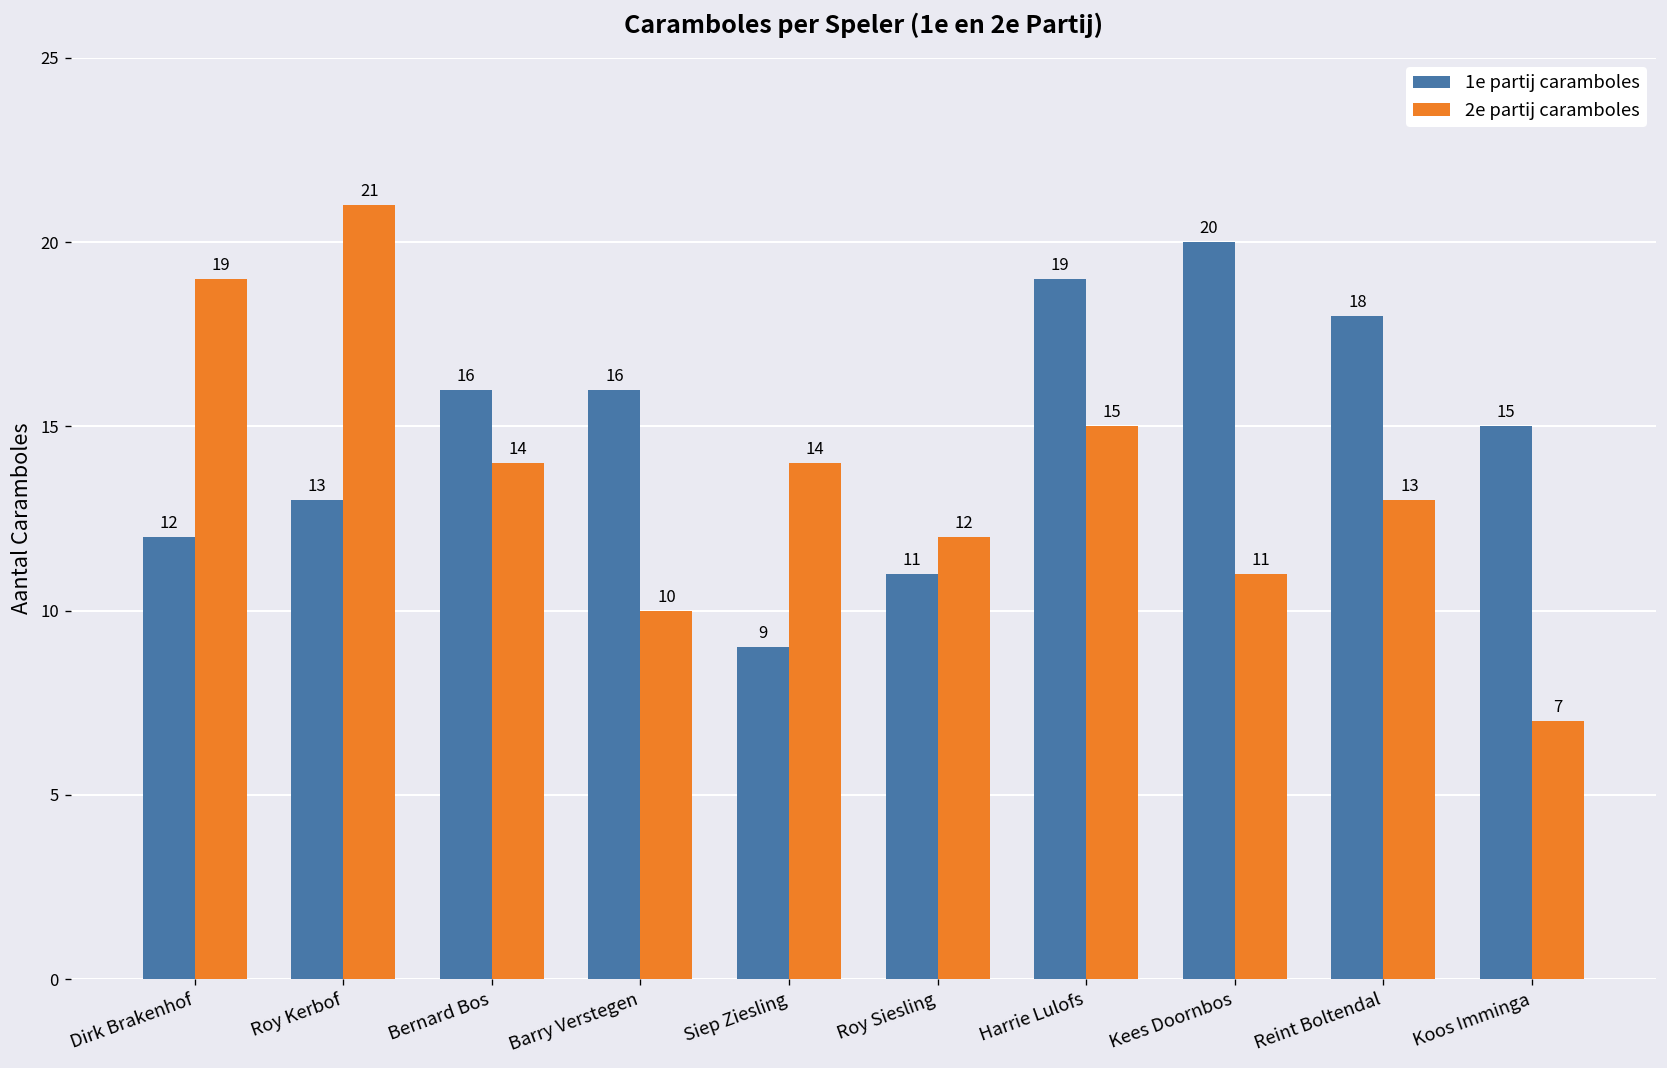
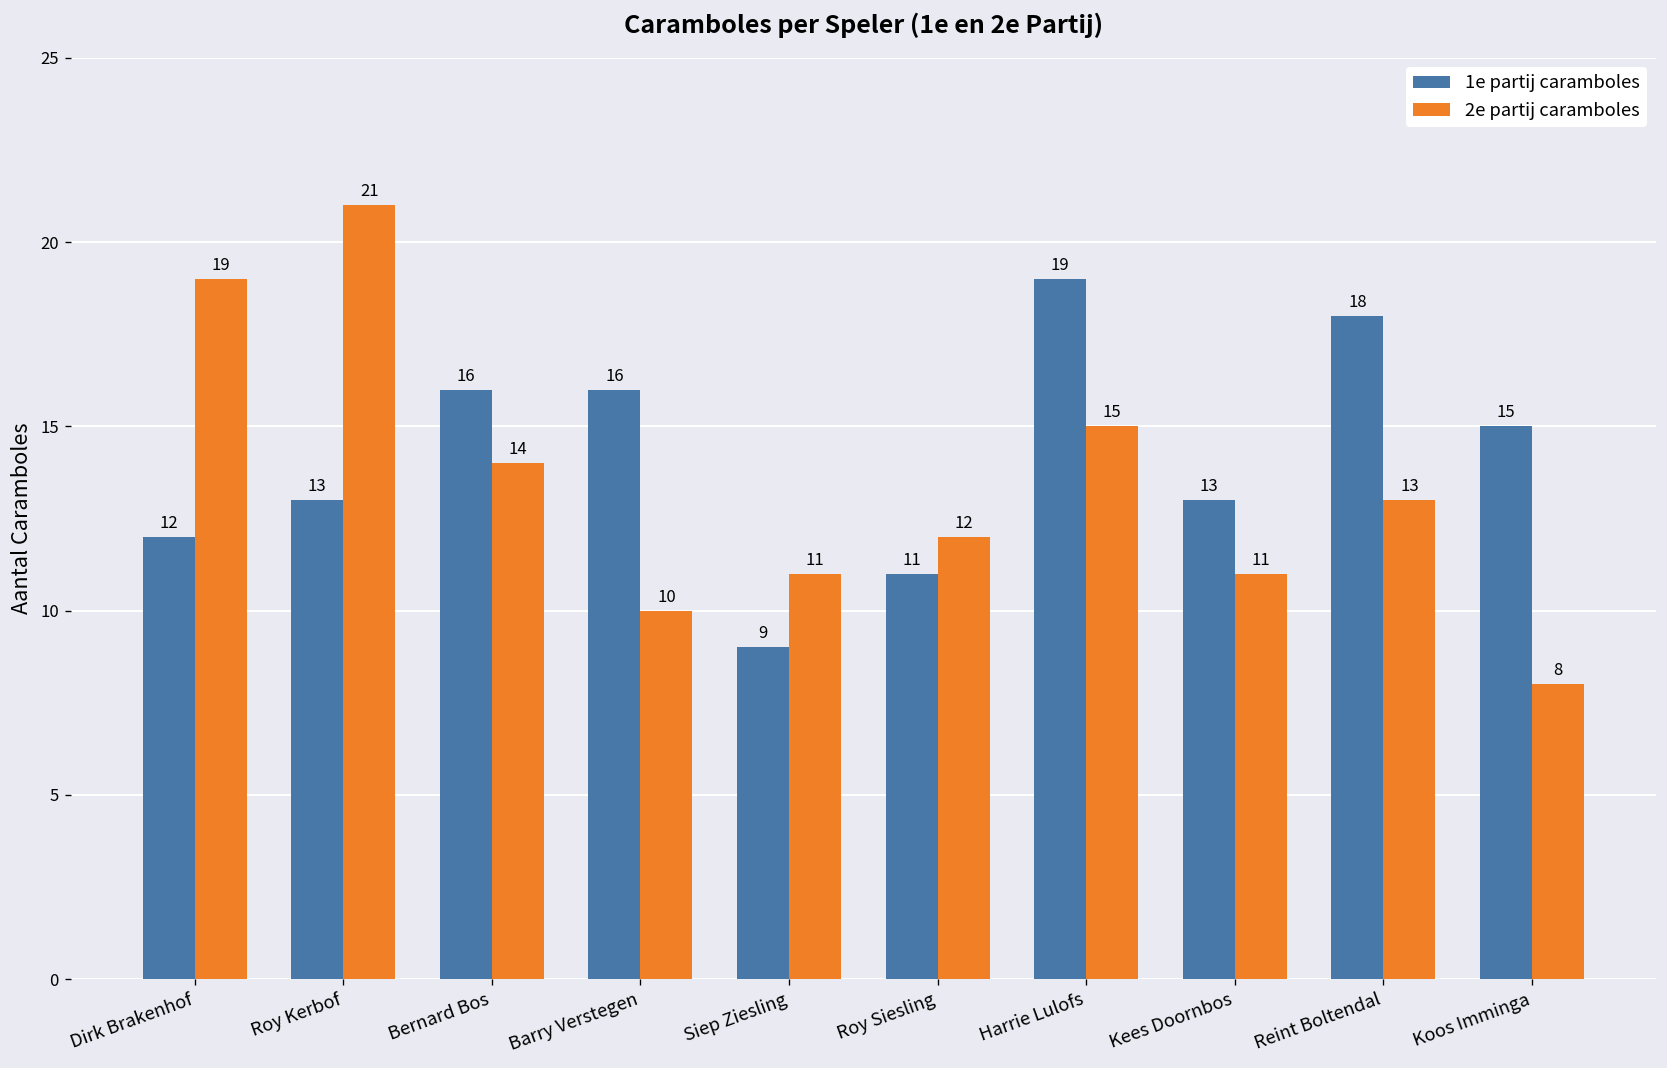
2e partij caramboles, Siep Ziesling: 14 -> 11
1e partij caramboles, Kees Doornbos: 20 -> 13
2e partij caramboles, Koos Imminga: 7 -> 8
